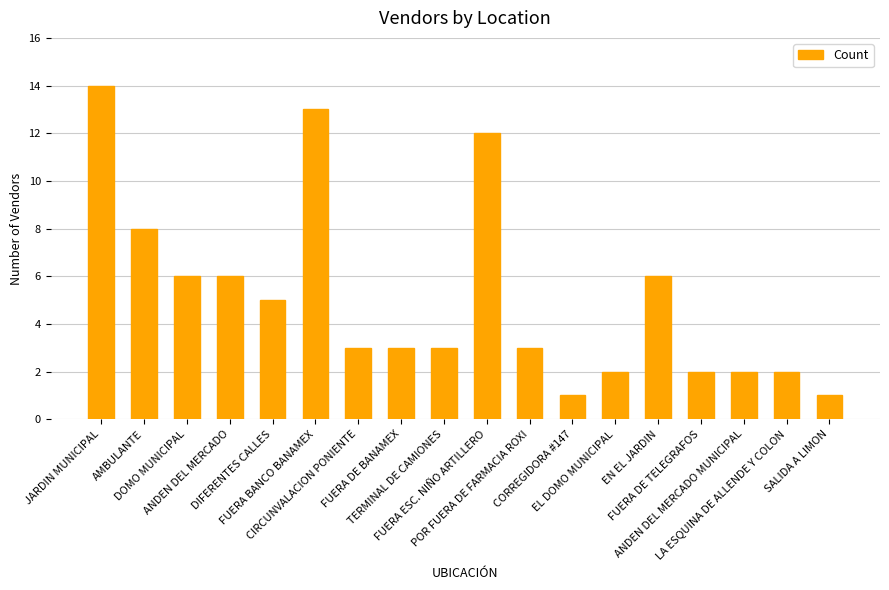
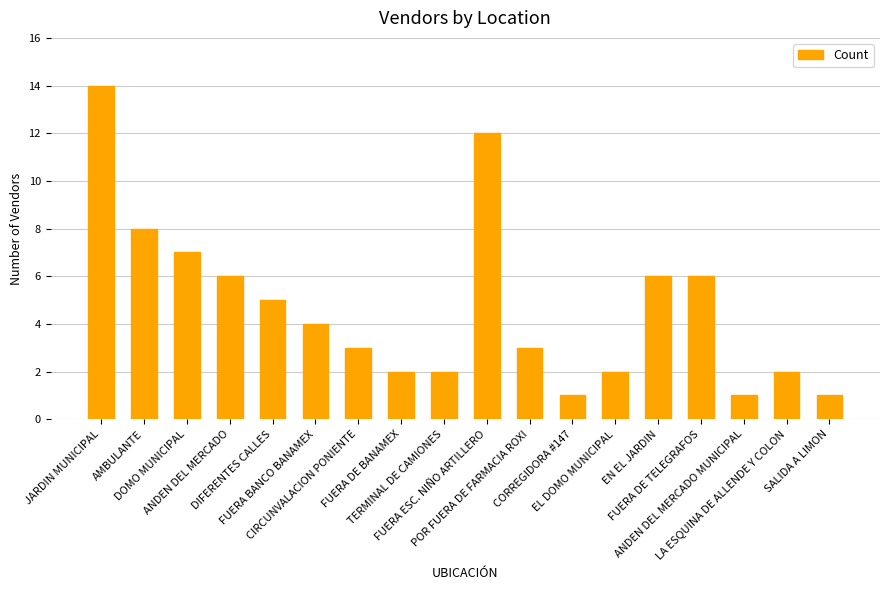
DOMO MUNICIPAL: 6 -> 7
FUERA BANCO BANAMEX: 13 -> 4
FUERA DE BANAMEX: 3 -> 2
TERMINAL DE CAMIONES: 3 -> 2
FUERA DE TELEGRAFOS: 2 -> 6
ANDEN DEL MERCADO MUNICIPAL: 2 -> 1
